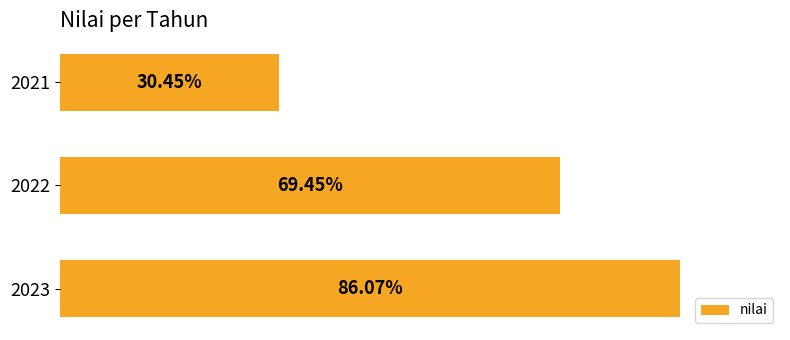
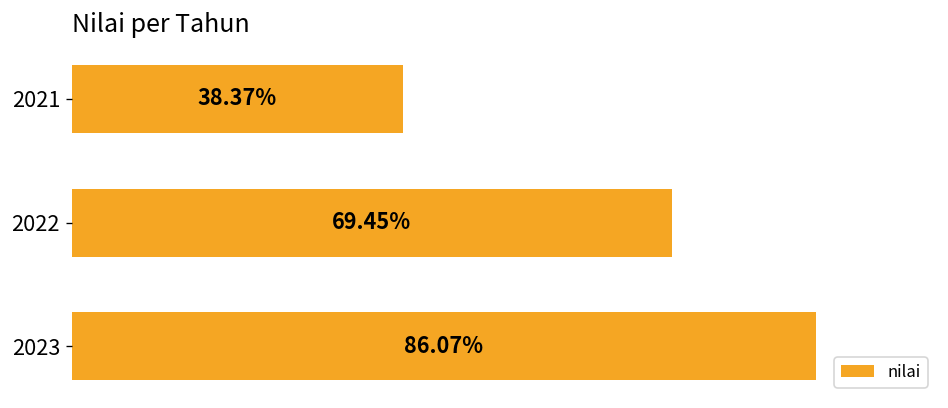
2021: 30.45% -> 38.37%
